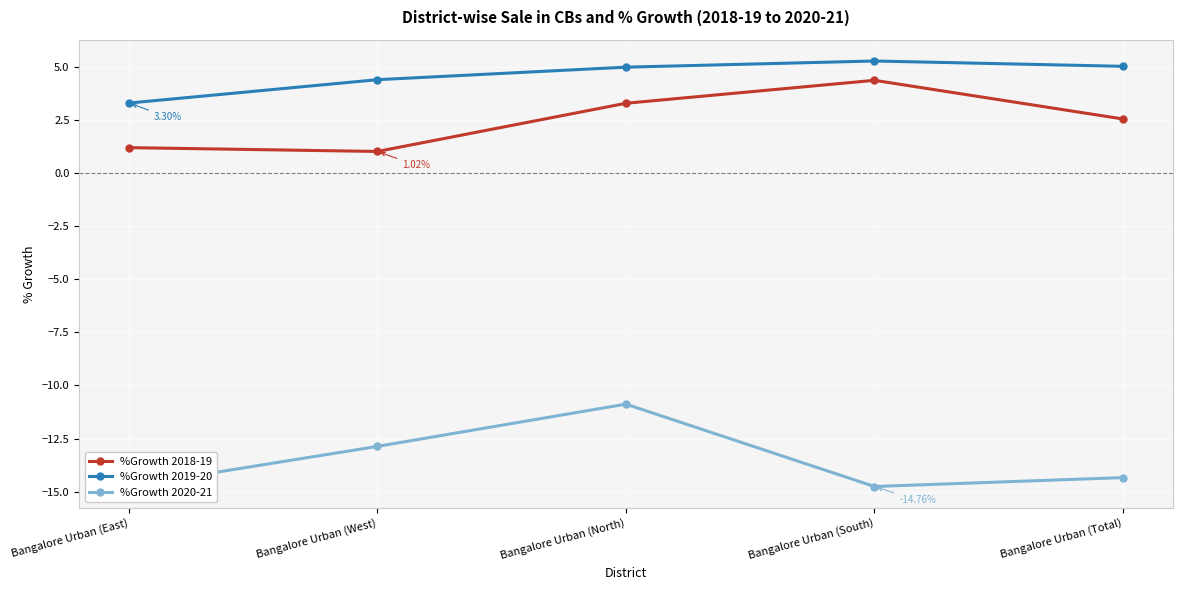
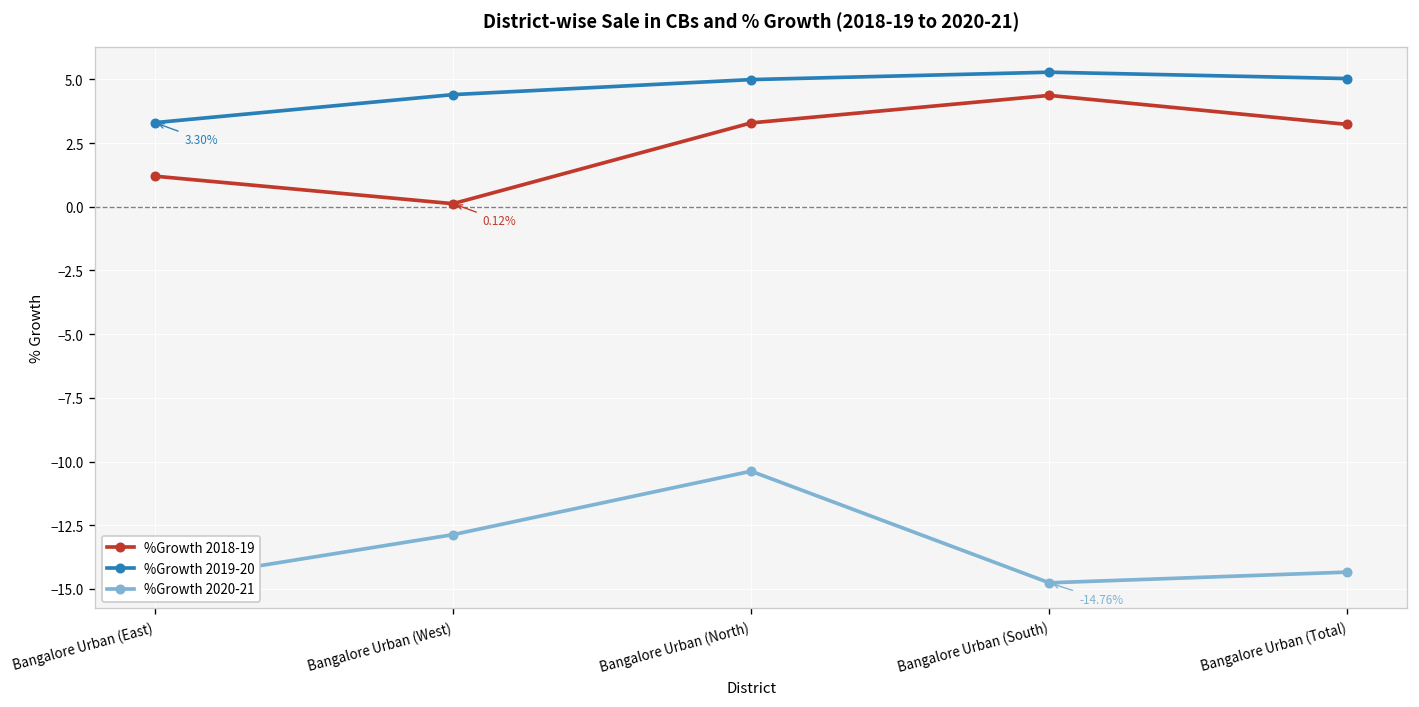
%Growth 2018-19, Bangalore Urban (West): 1.02% -> 0.12%
%Growth 2020-21, Bangalore Urban (North): -10.9 -> -10.4
%Growth 2018-19, Bangalore Urban (Total): 2.6 -> 3.2
